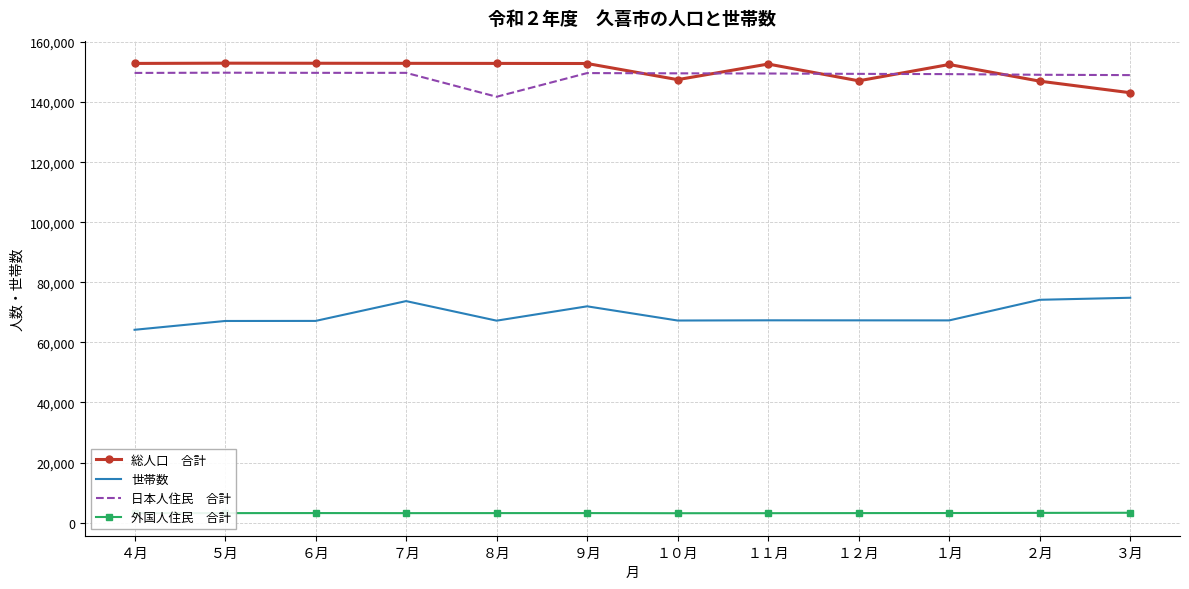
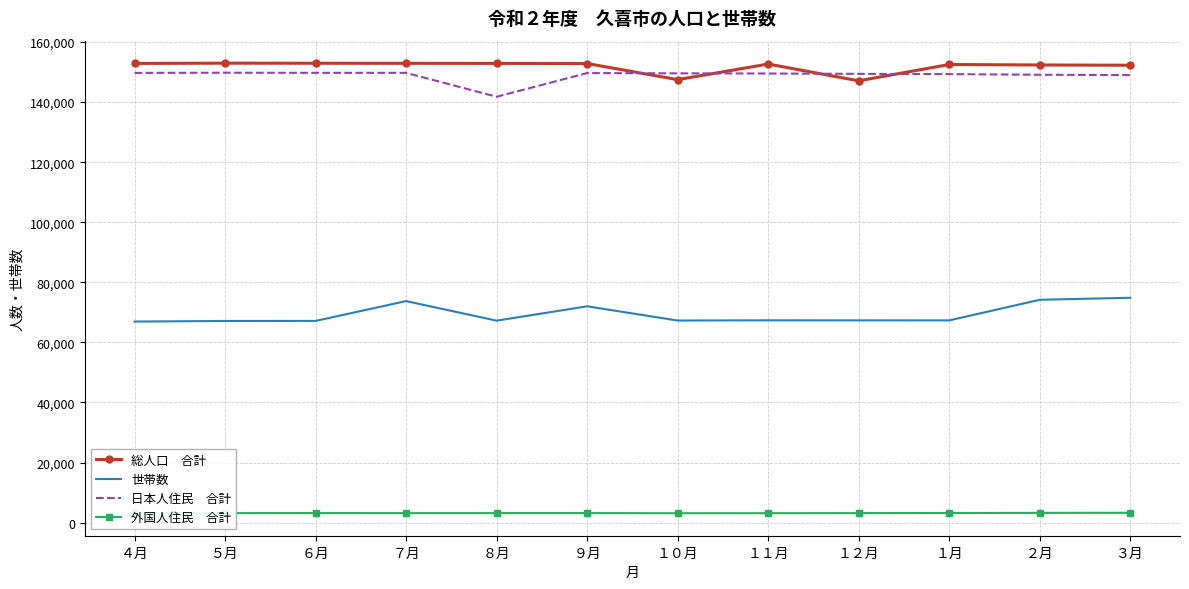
世帯数, ４月: 64,000 -> 67,000
総人口 合計, ２月: 147,000 -> 152,000
総人口 合計, ３月: 143,000 -> 152,000
